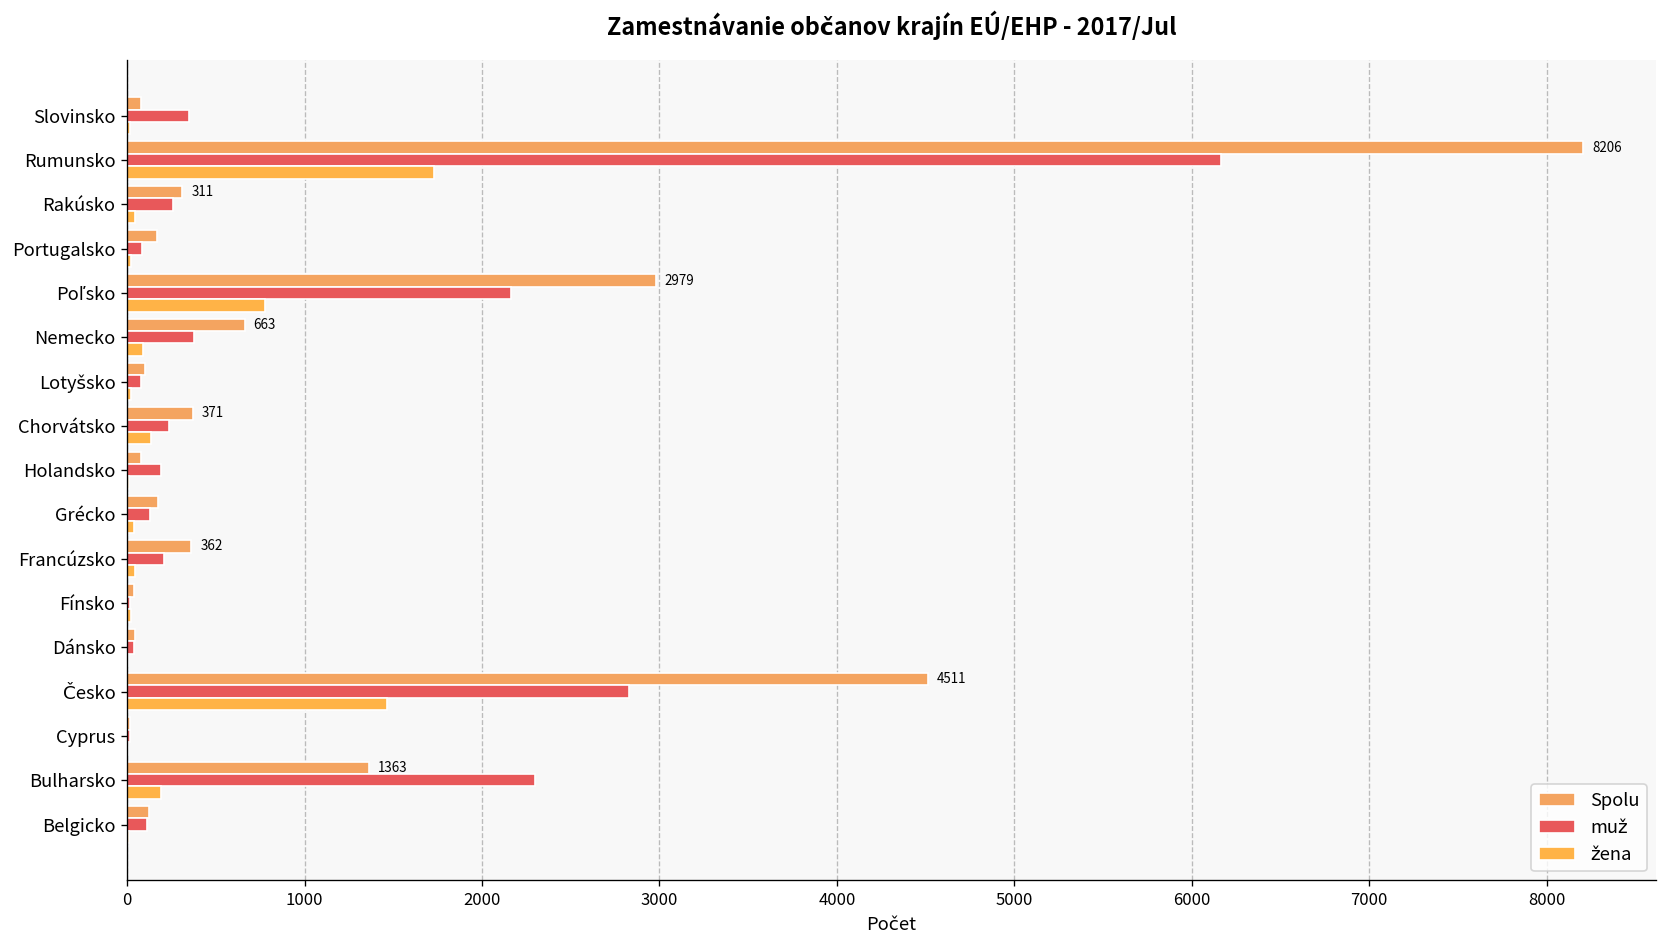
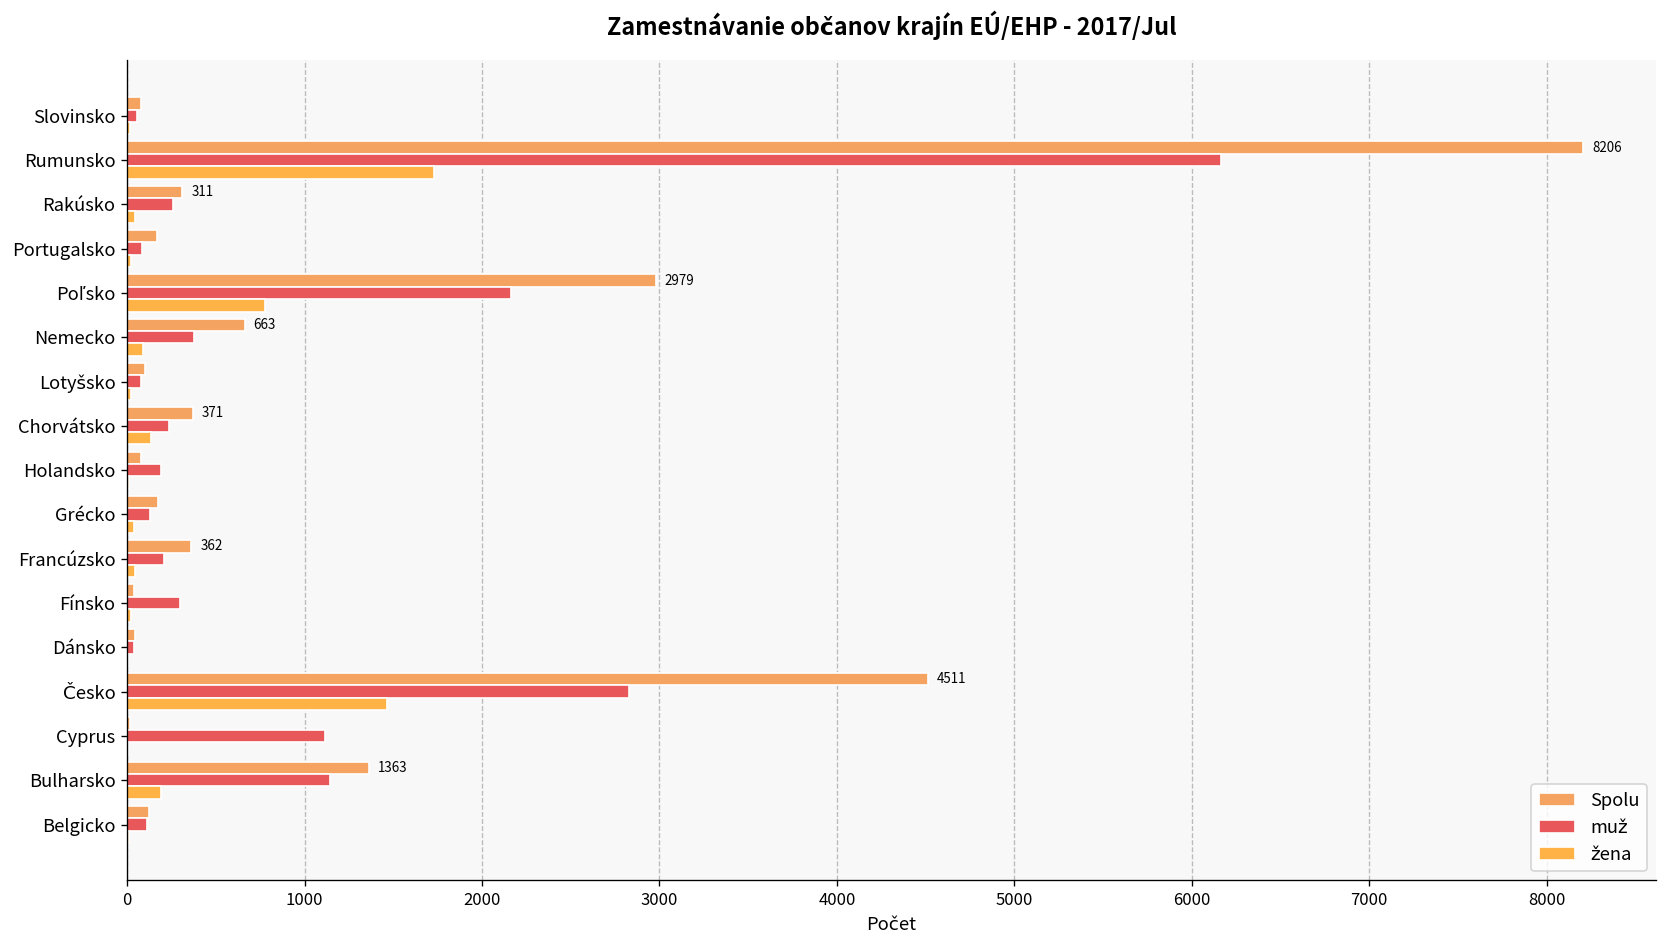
muž, Slovinsko: 350 -> 50
muž, Fínsko: 20 -> 300
muž, Cyprus: 10 -> 1110
muž, Bulharsko: 2300 -> 1150
